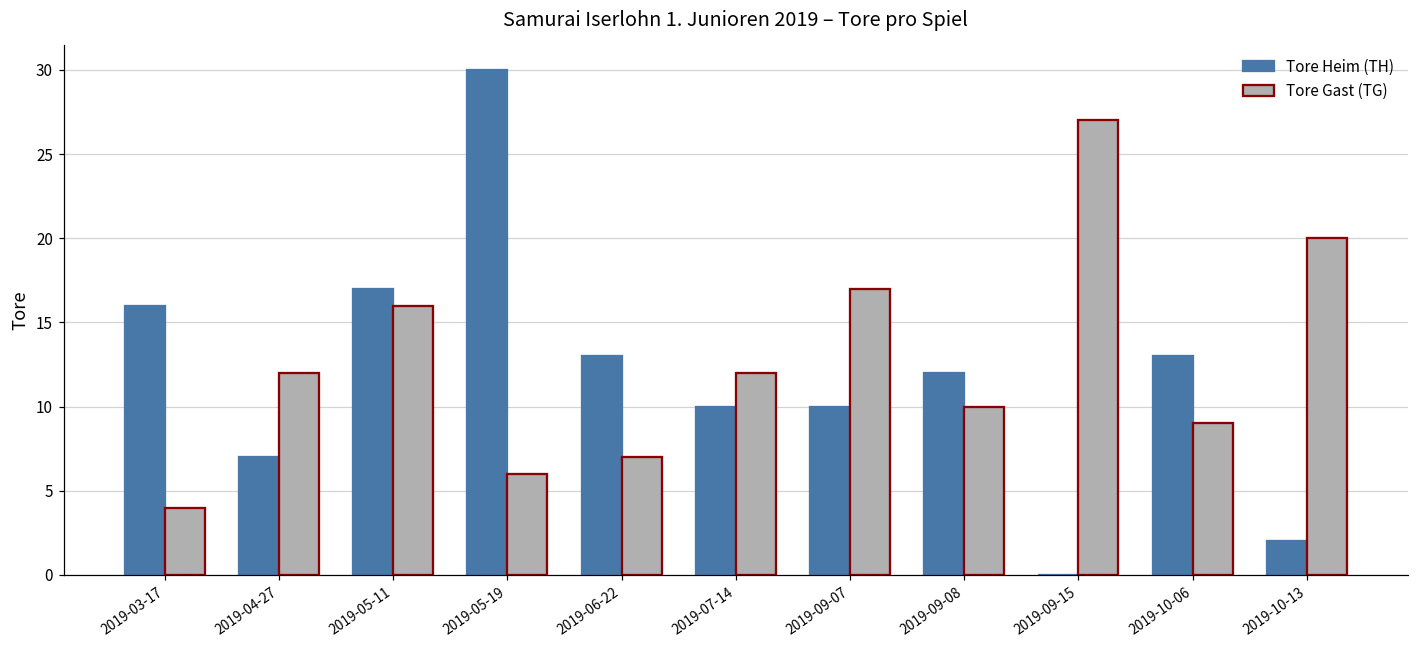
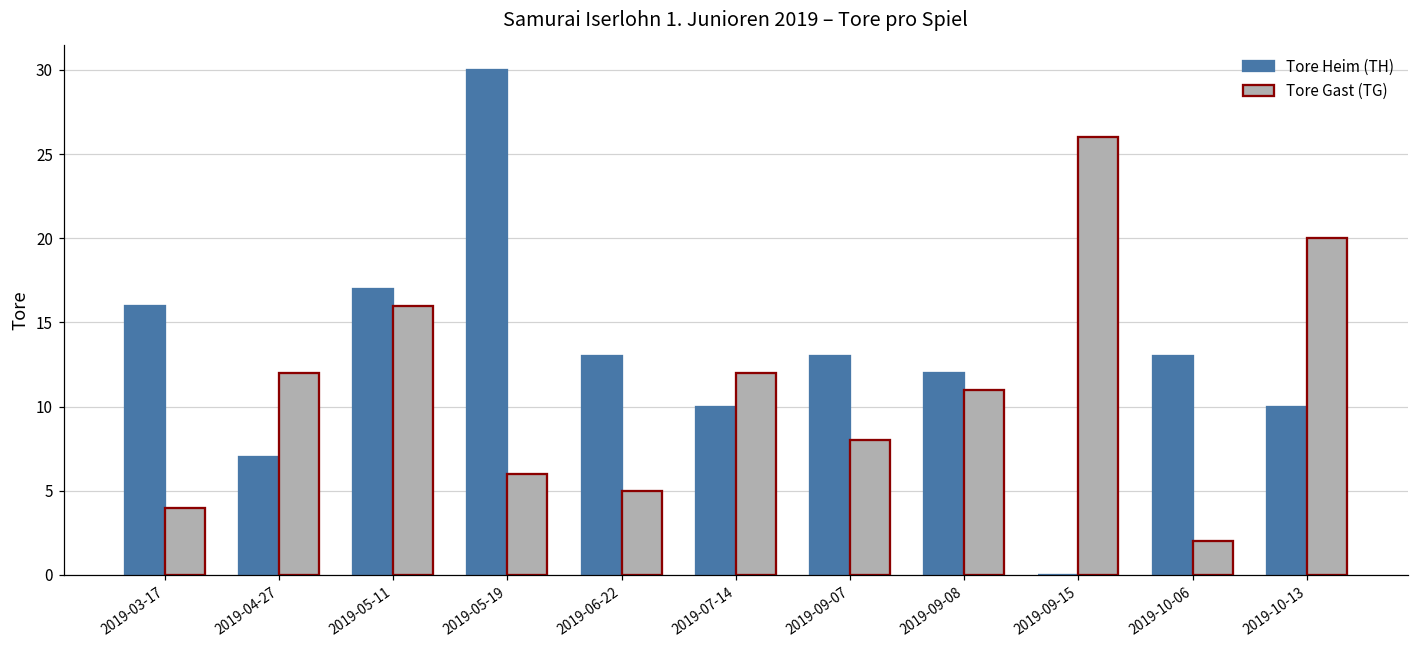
Tore Gast (TG), 2019-06-22: 7 -> 5
Tore Heim (TH), 2019-09-07: 10 -> 13
Tore Gast (TG), 2019-09-07: 17 -> 8
Tore Gast (TG), 2019-09-08: 10 -> 11
Tore Gast (TG), 2019-09-15: 27 -> 26
Tore Gast (TG), 2019-10-06: 9 -> 2
Tore Heim (TH), 2019-10-13: 2 -> 10
